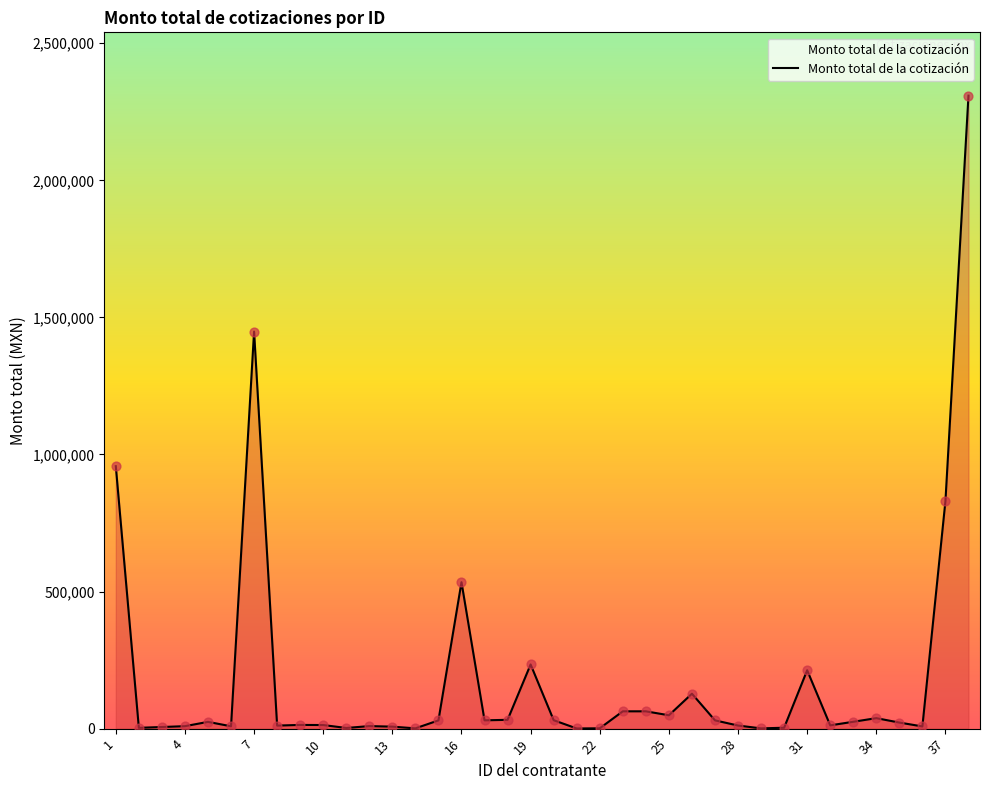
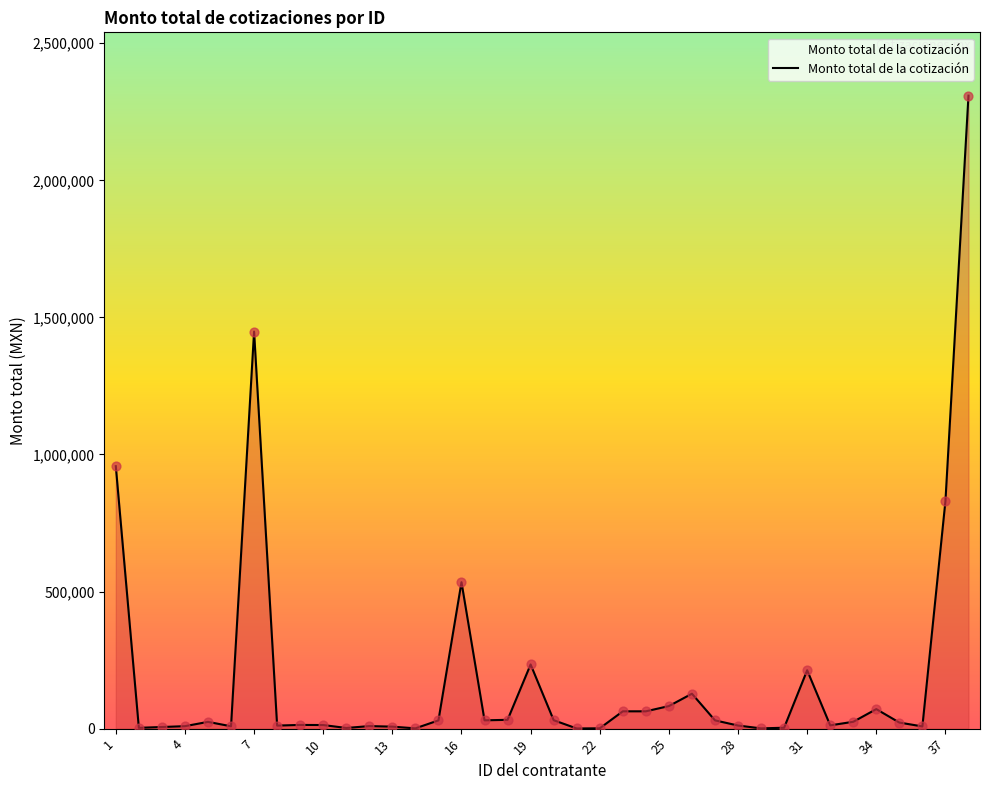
25: 50,000 -> 80,000
34: 40,000 -> 70,000
